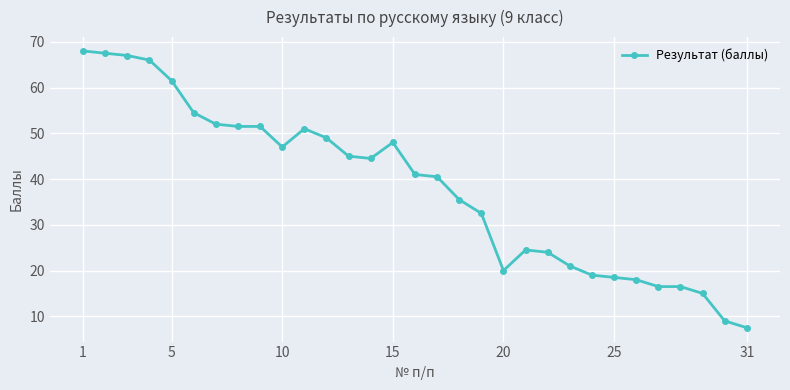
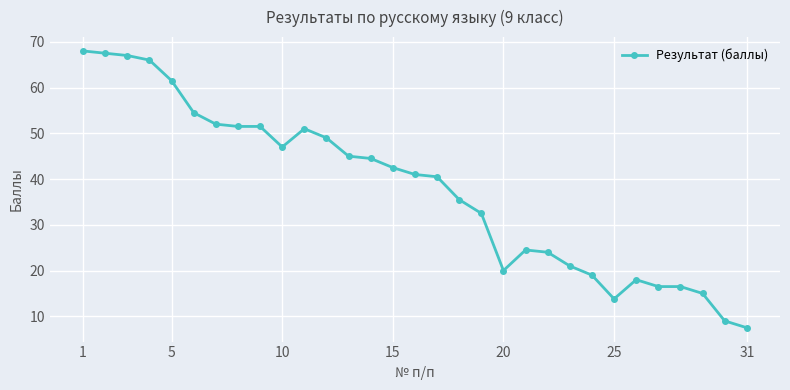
15: 48 -> 43
25: 19 -> 14
